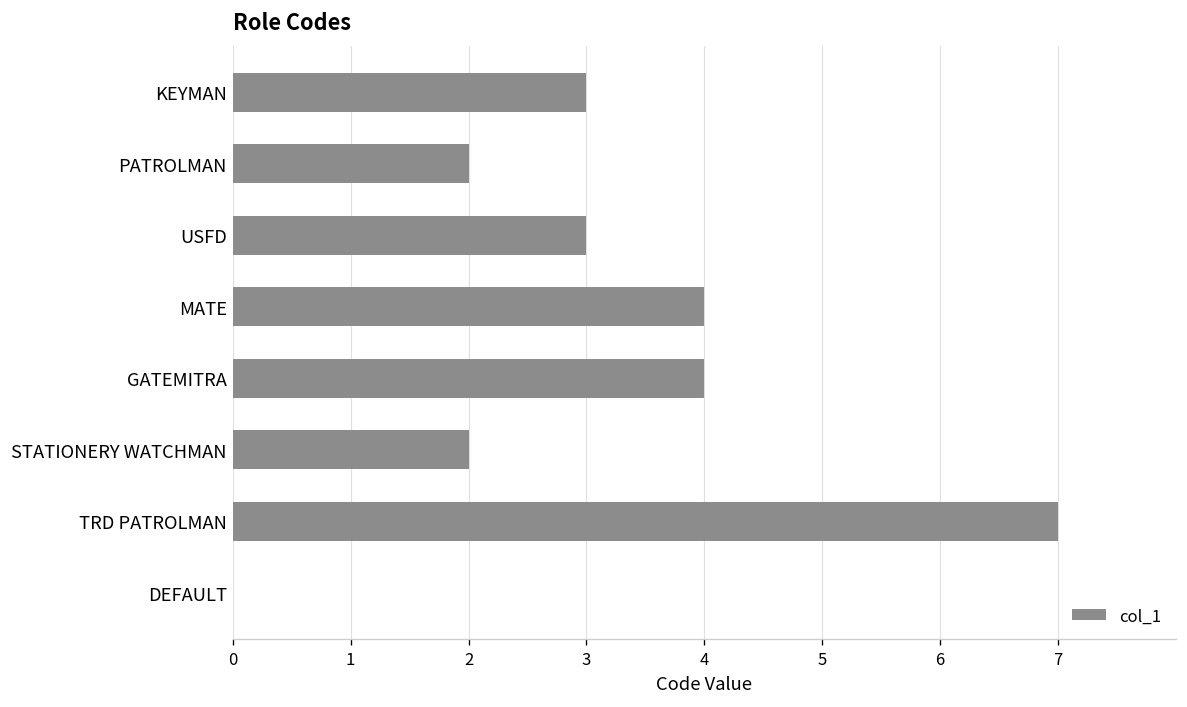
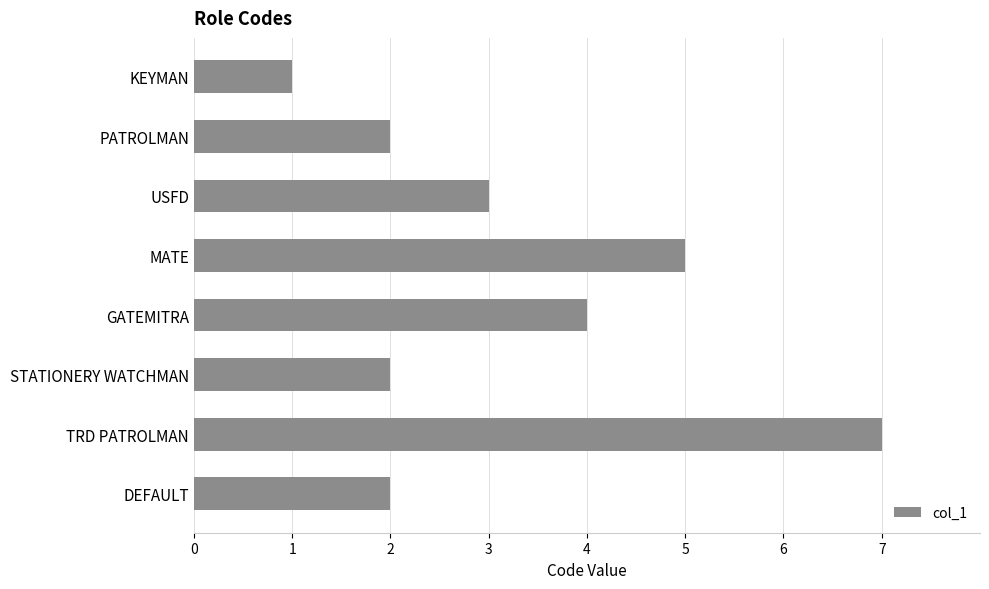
KEYMAN: 3 -> 1
MATE: 4 -> 5
DEFAULT: 0 -> 2
